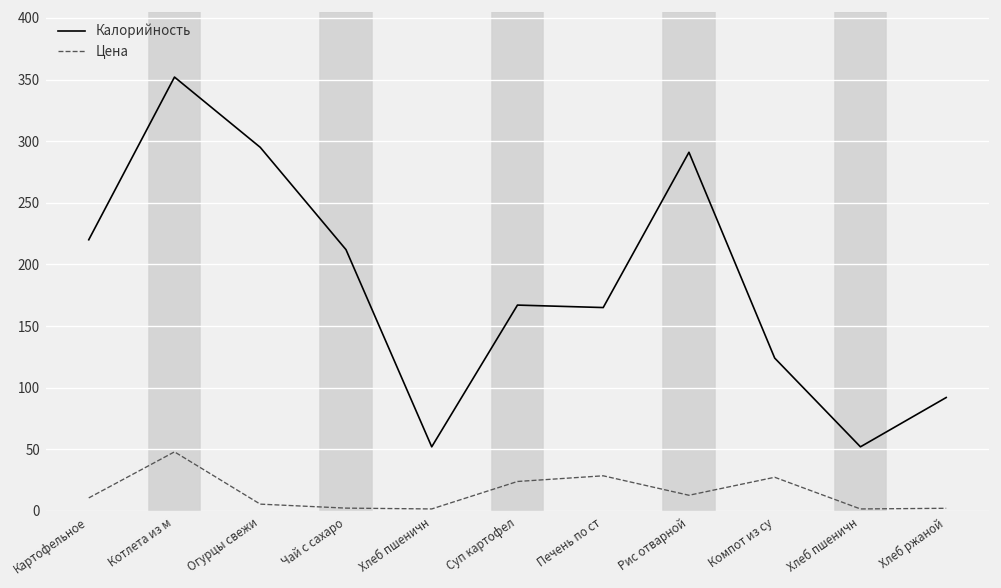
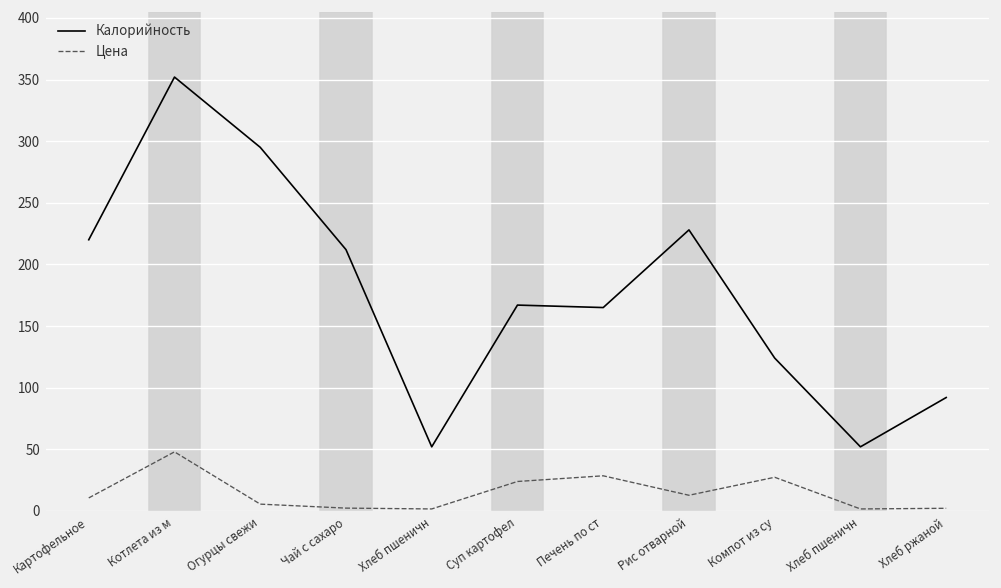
Калорийность, Рис отварной: 291 -> 228
